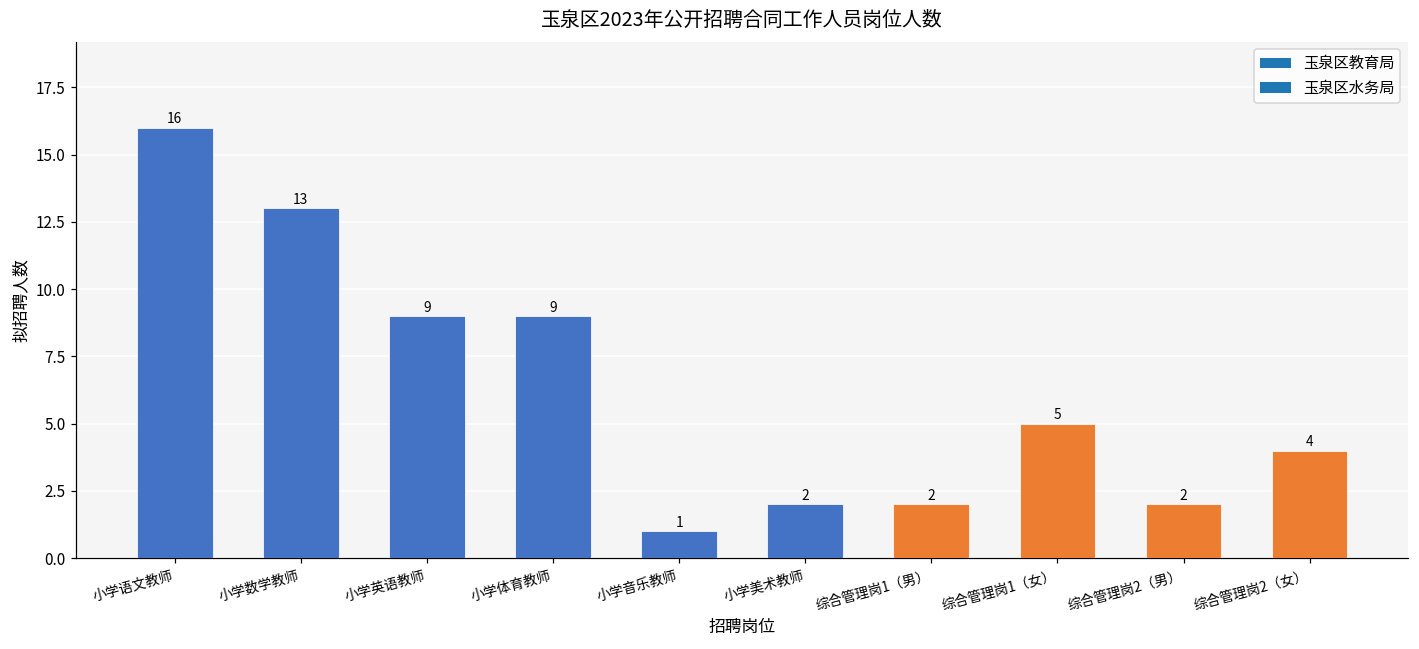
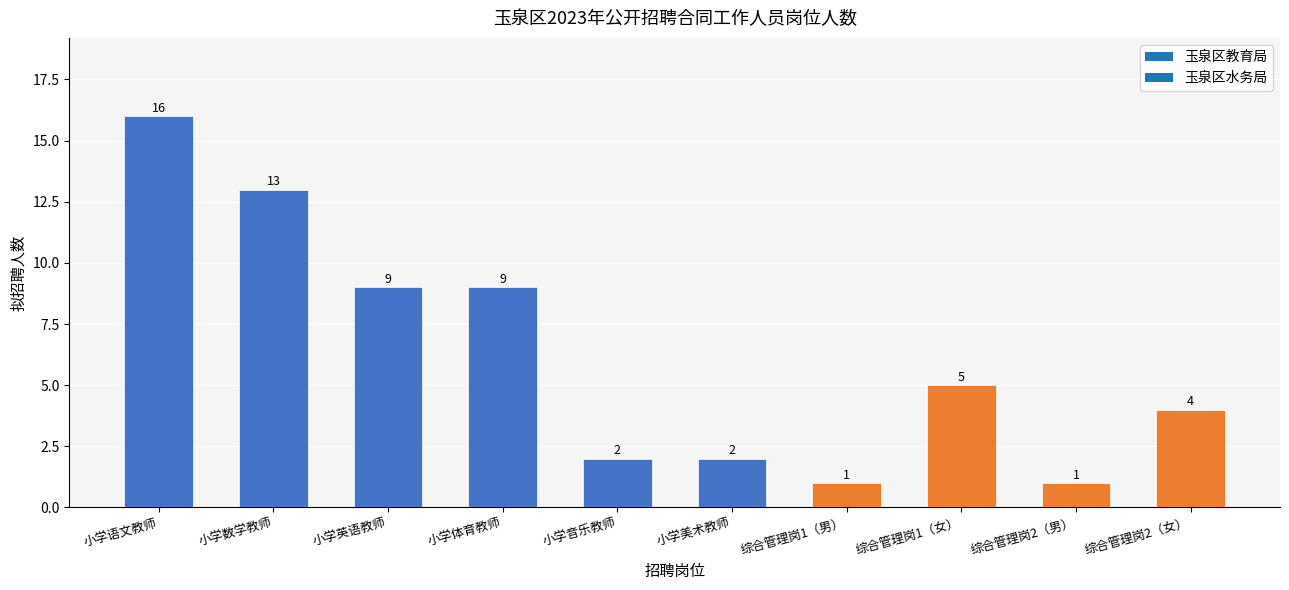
小学音乐教师: 1 -> 2
综合管理岗1（男）: 2 -> 1
综合管理岗2（男）: 2 -> 1
